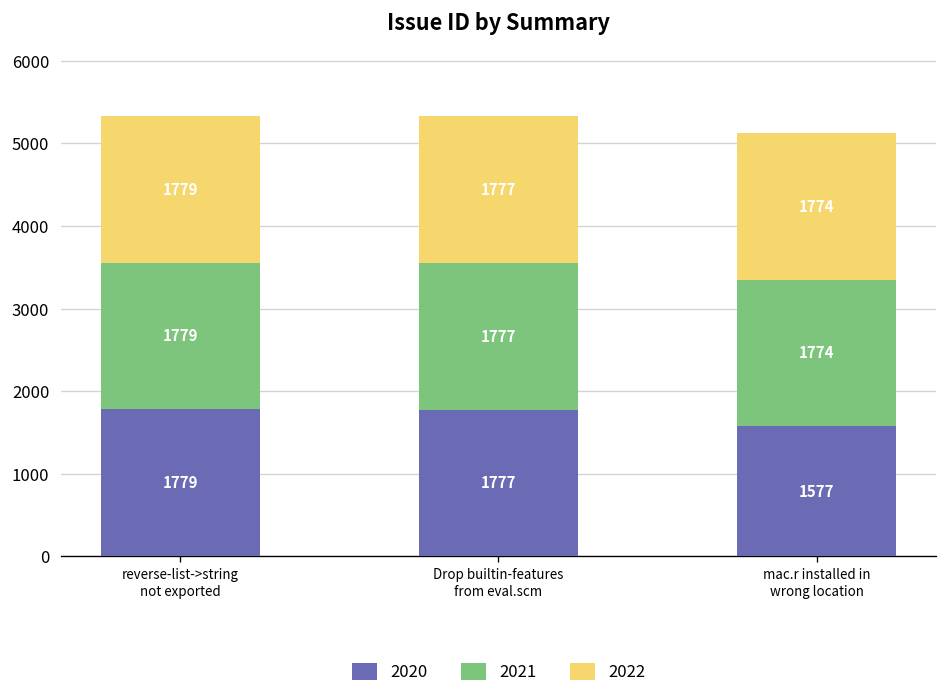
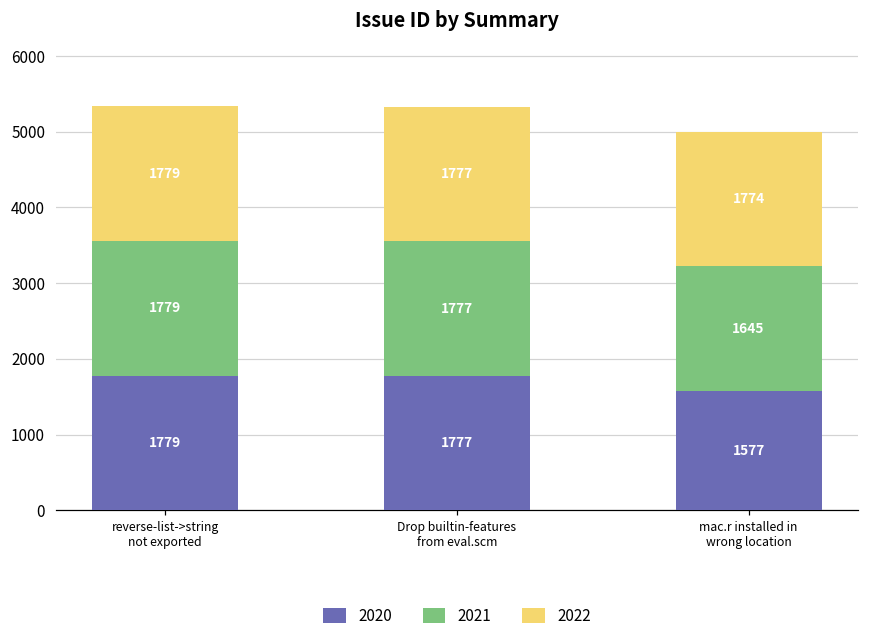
2021, mac.r installed in wrong location: 1774 -> 1645
